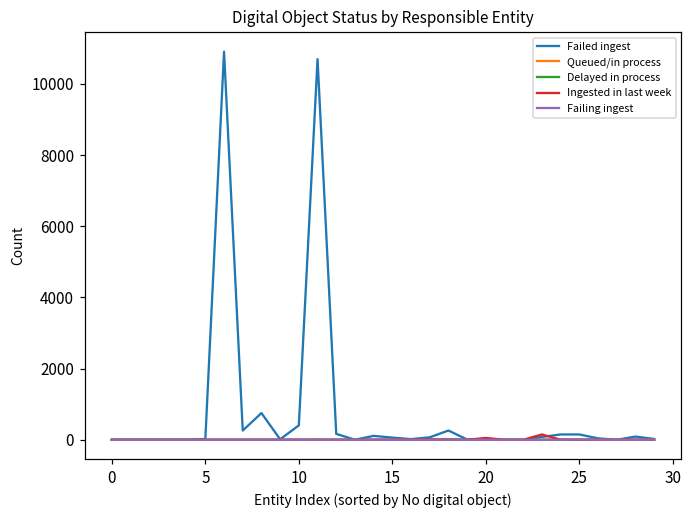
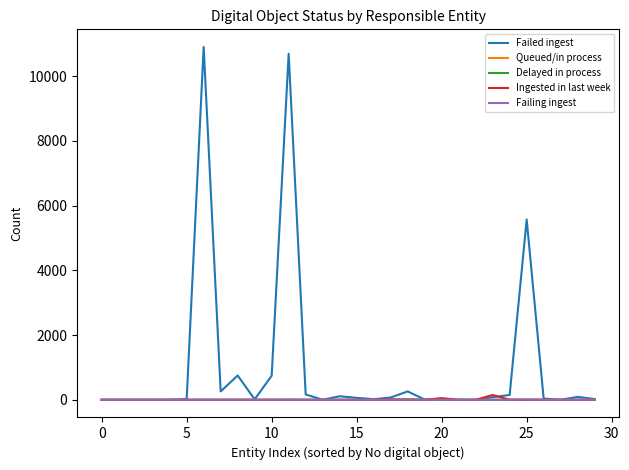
Failed ingest, 10: 400 -> 700
Failed ingest, 25: 200 -> 5600
